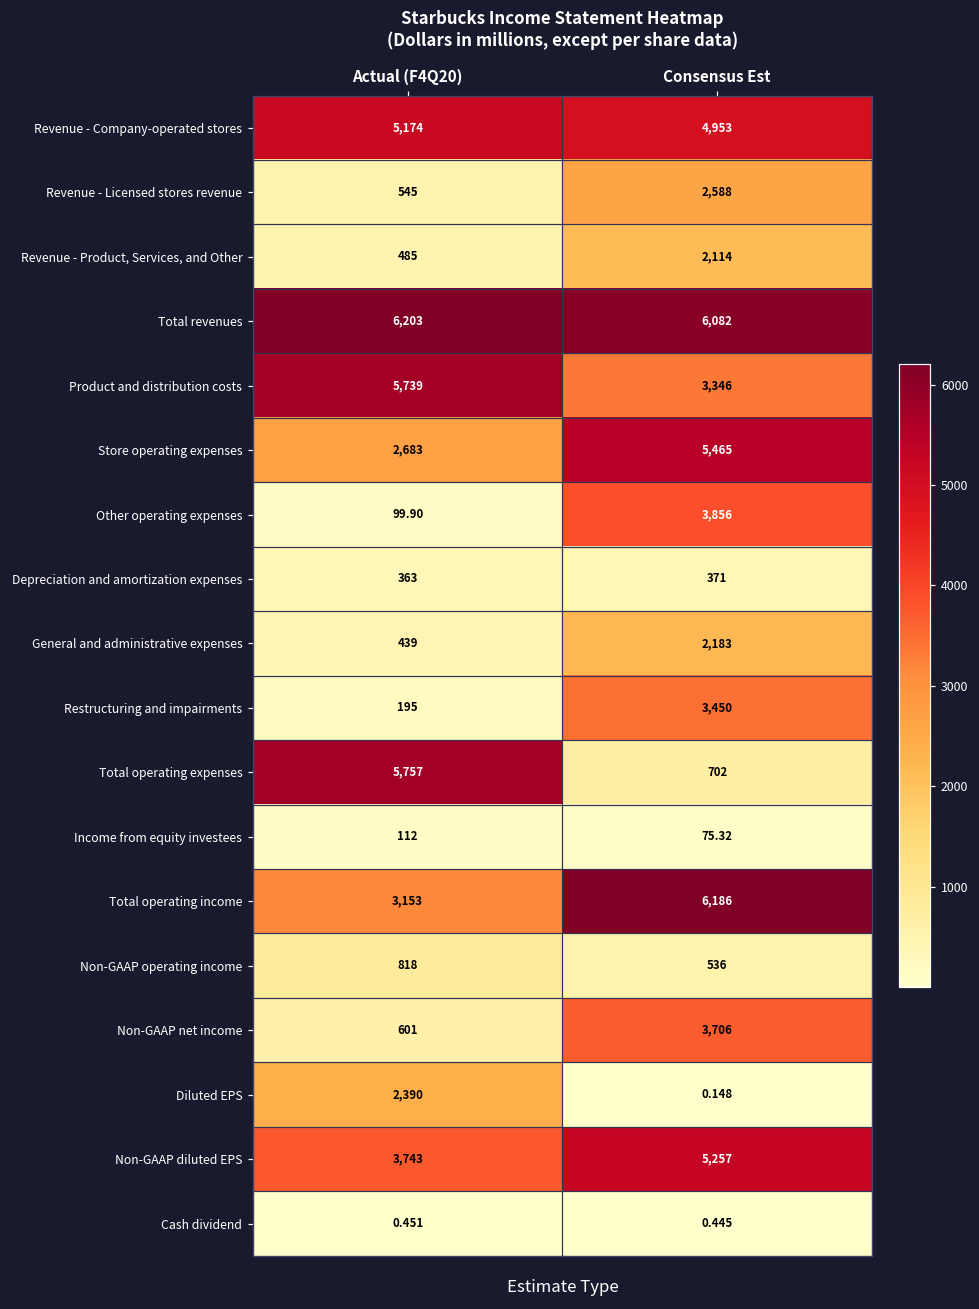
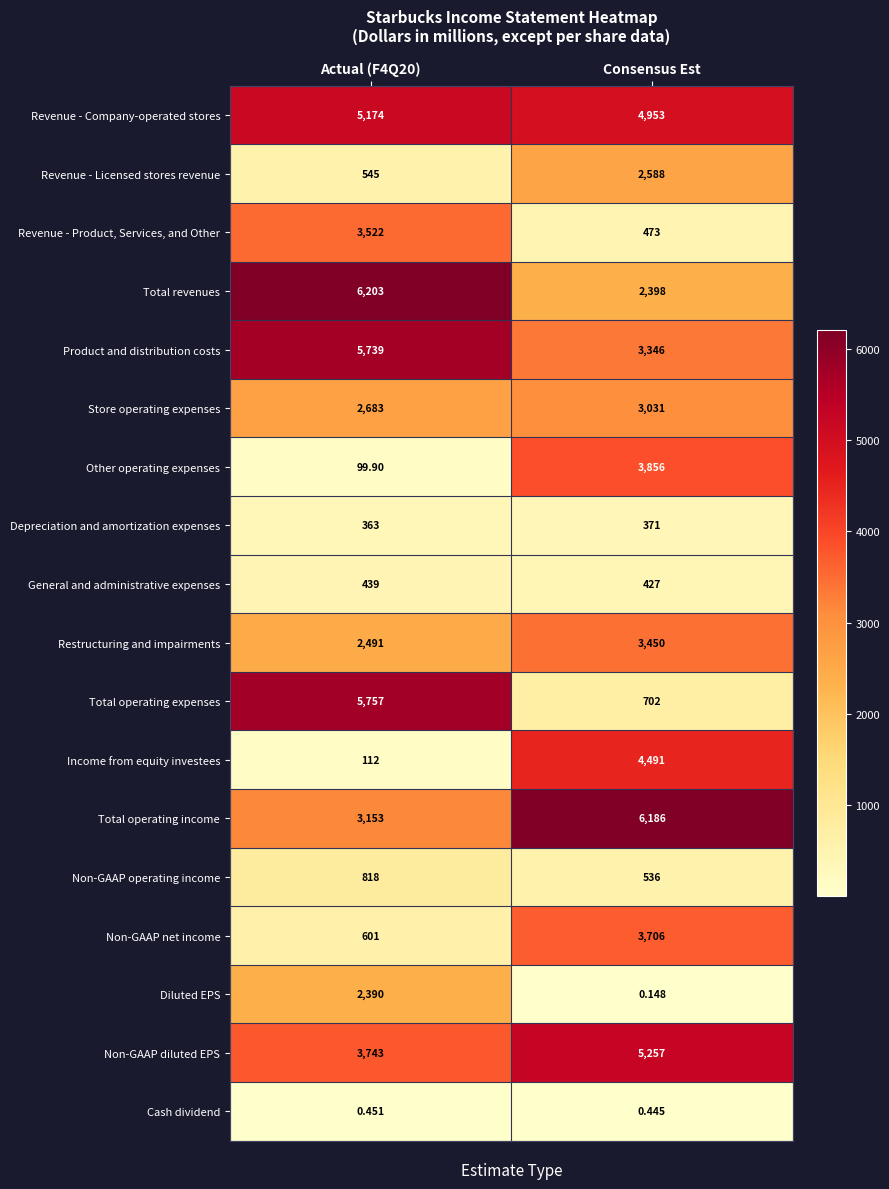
Revenue - Product, Services, and Other, Actual (F4Q20): 485 -> 3,522
Revenue - Product, Services, and Other, Consensus Est: 2,114 -> 473
Total revenues, Consensus Est: 6,082 -> 2,398
Store operating expenses, Consensus Est: 5,465 -> 3,031
General and administrative expenses, Consensus Est: 2,183 -> 427
Restructuring and impairments, Actual (F4Q20): 195 -> 2,491
Income from equity investees, Consensus Est: 75.32 -> 4,491
